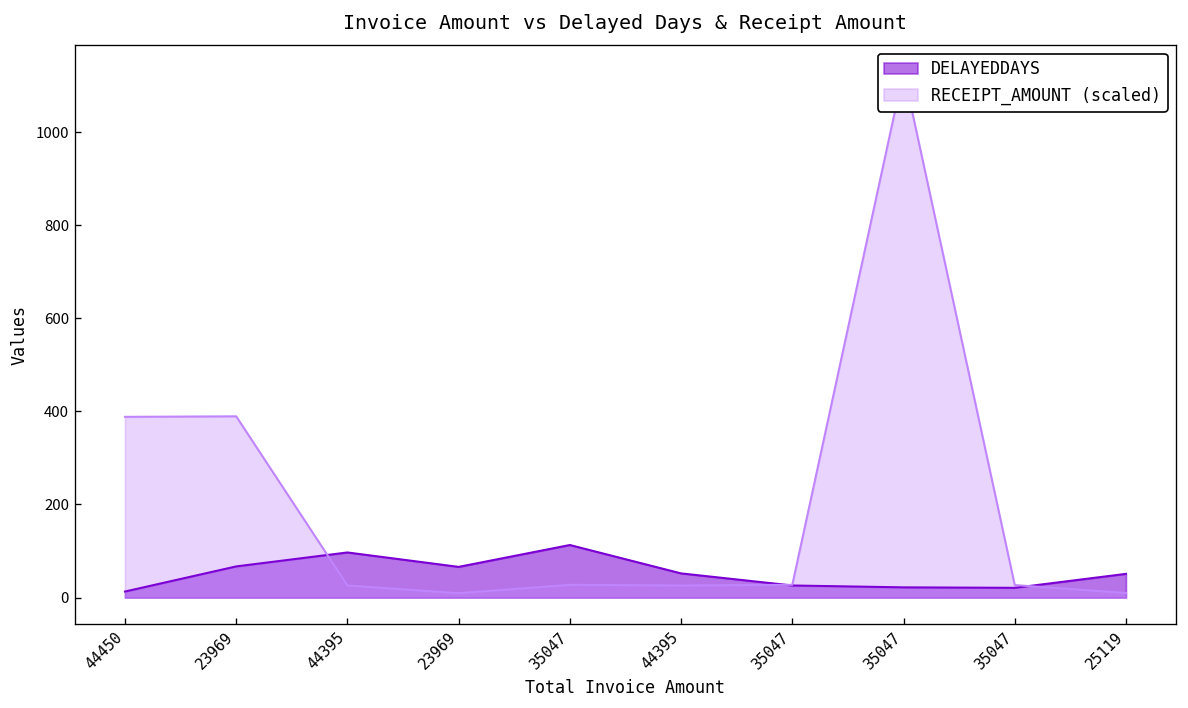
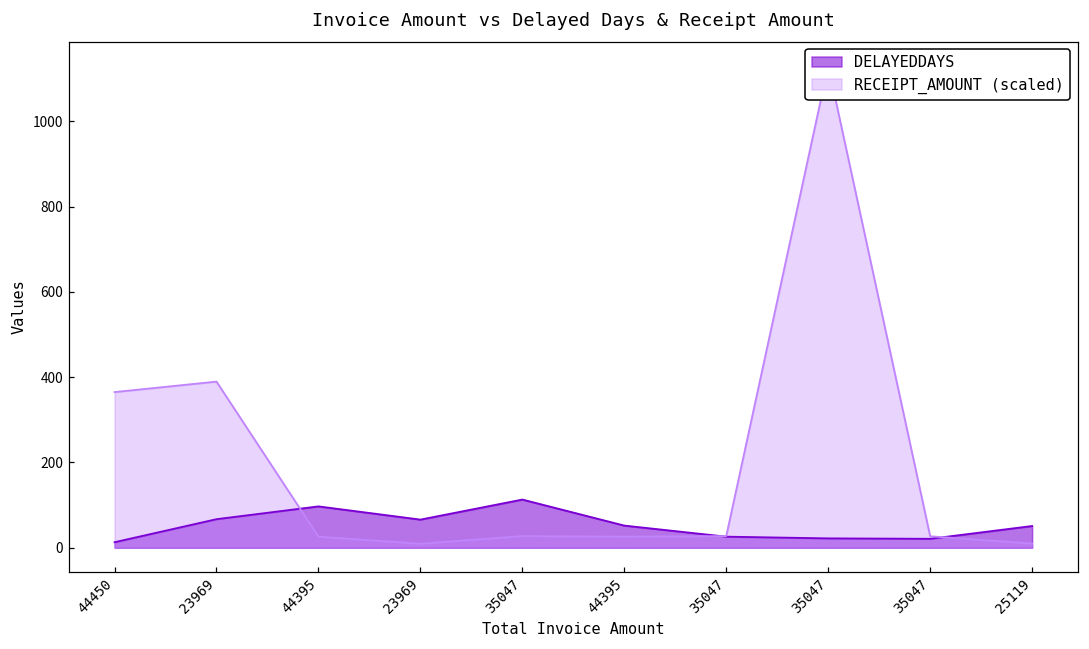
RECEIPT_AMOUNT (scaled), 44450: 390 -> 370
